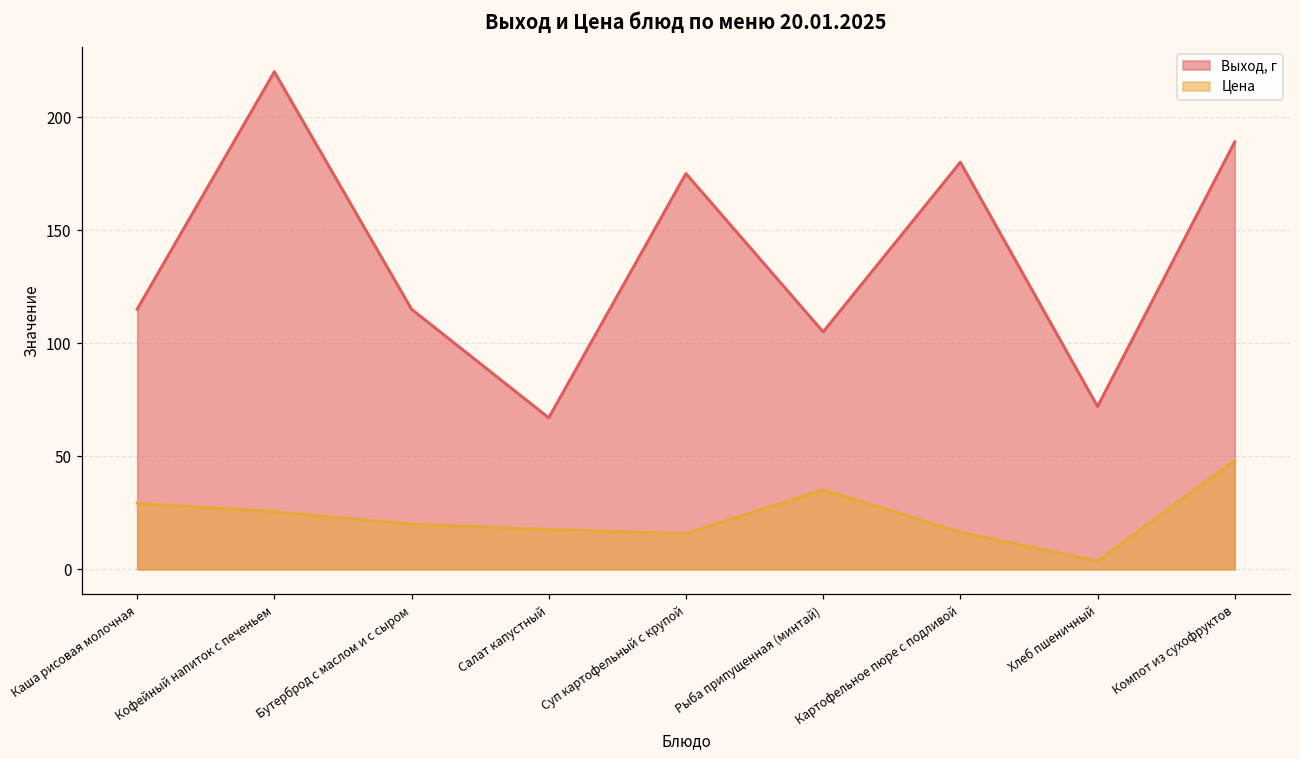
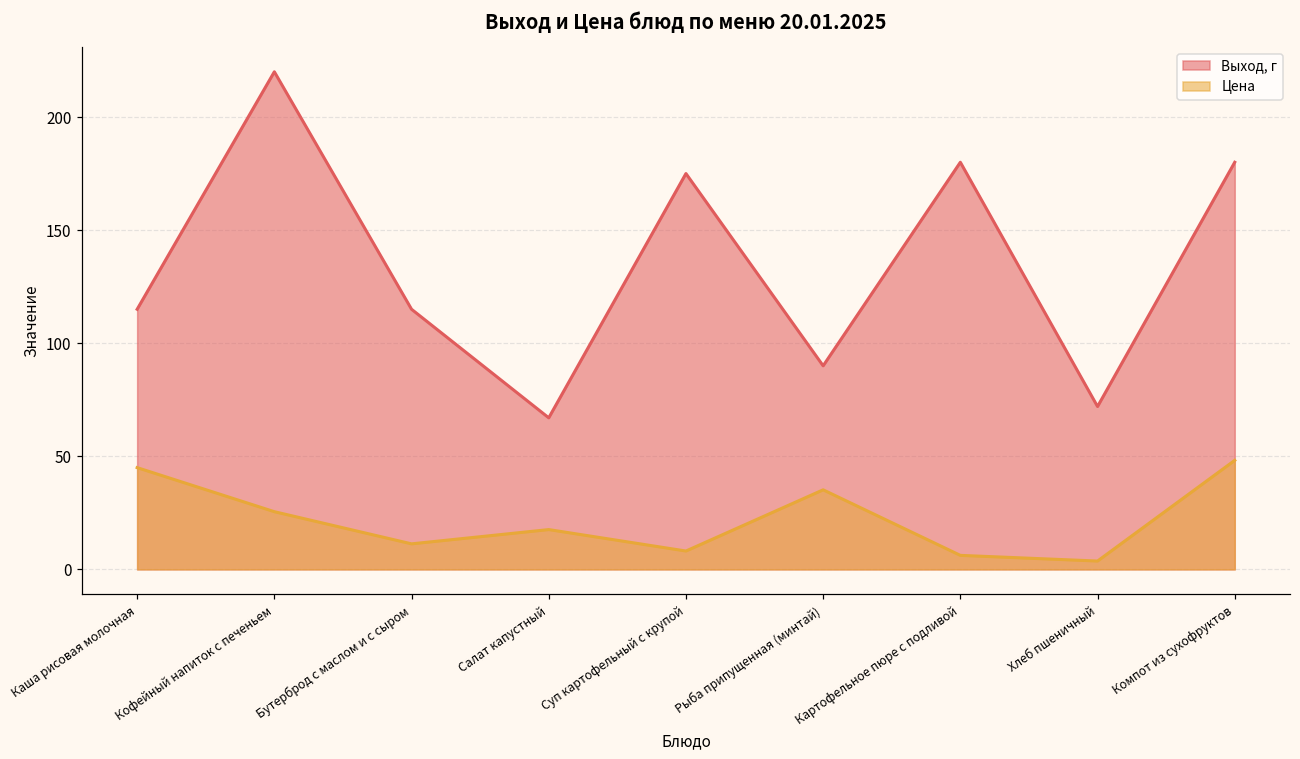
Цена, Каша рисовая молочная: 29 -> 45
Цена, Бутерброд с маслом и с сыром: 20 -> 11
Цена, Суп картофельный с крупой: 16 -> 8
Выход, г, Рыба припущенная (минтай): 105 -> 90
Цена, Картофельное пюре с подливой: 16 -> 6
Выход, г, Компот из сухофруктов: 189 -> 180
